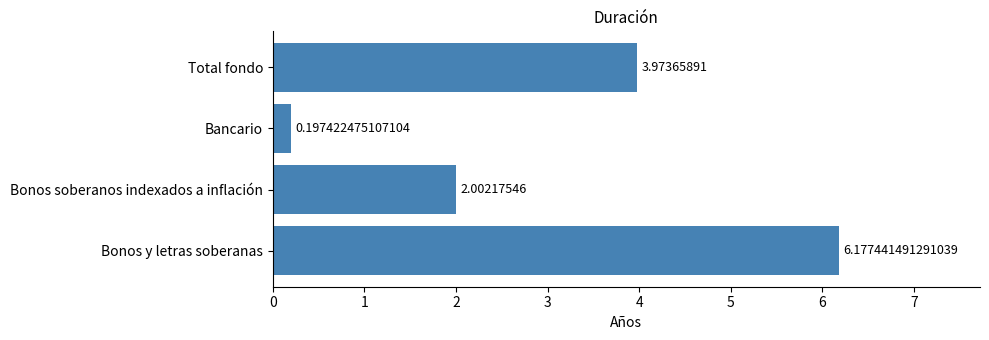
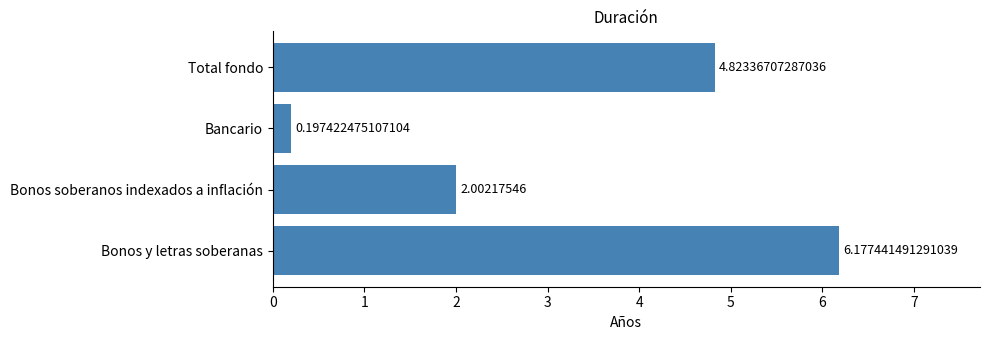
Total fondo: 3.97365891 -> 4.82336707287036
